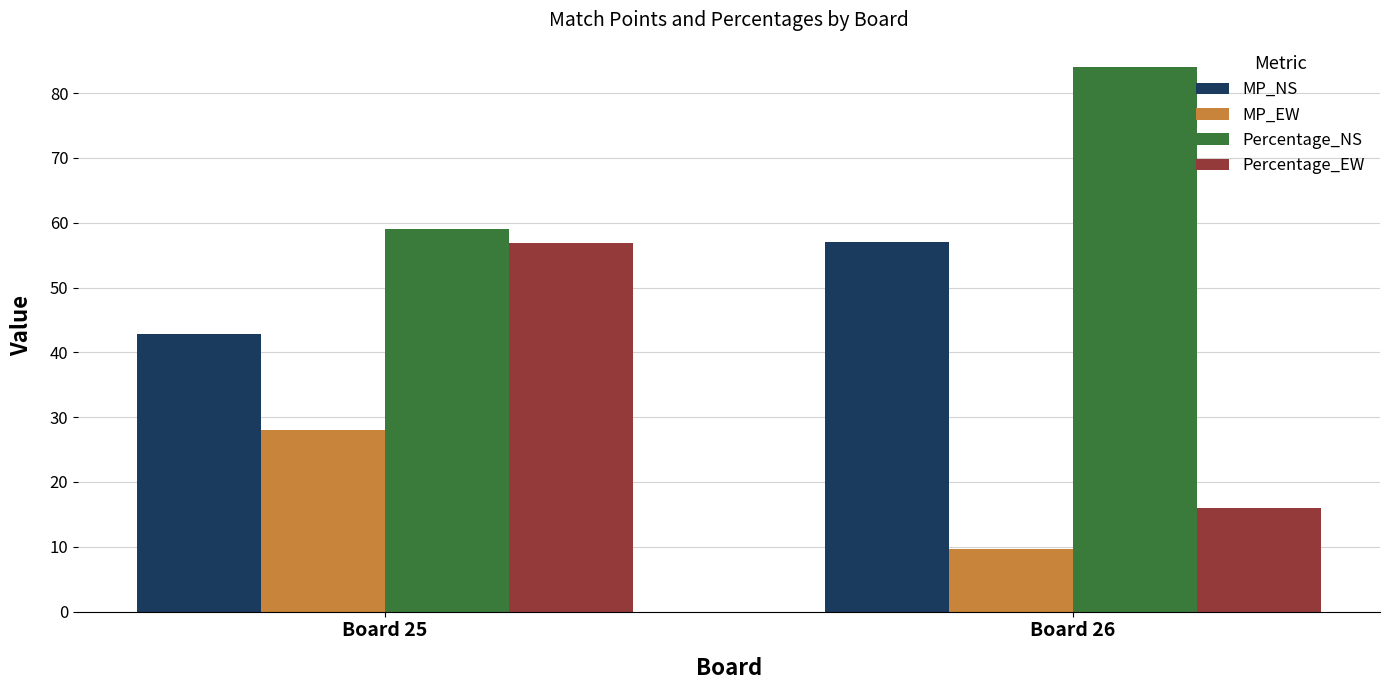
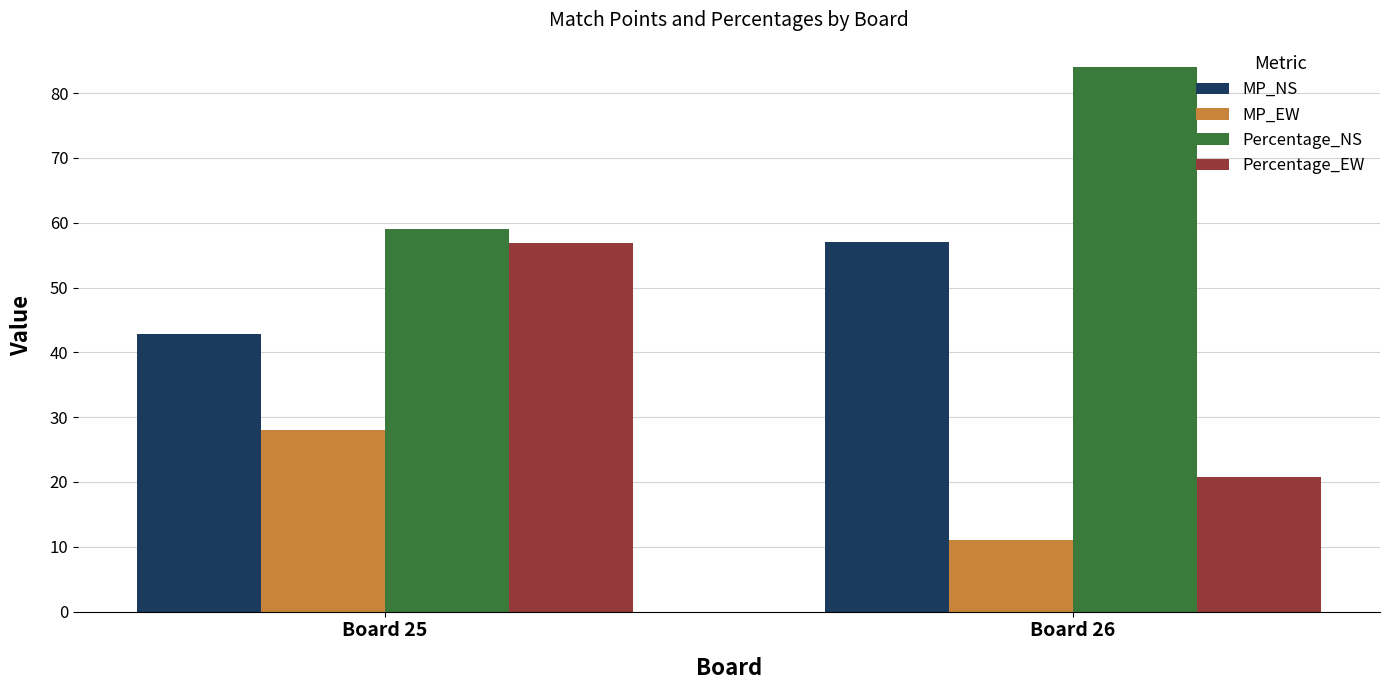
MP_EW, Board 26: 10 -> 11
Percentage_EW, Board 26: 16 -> 21
